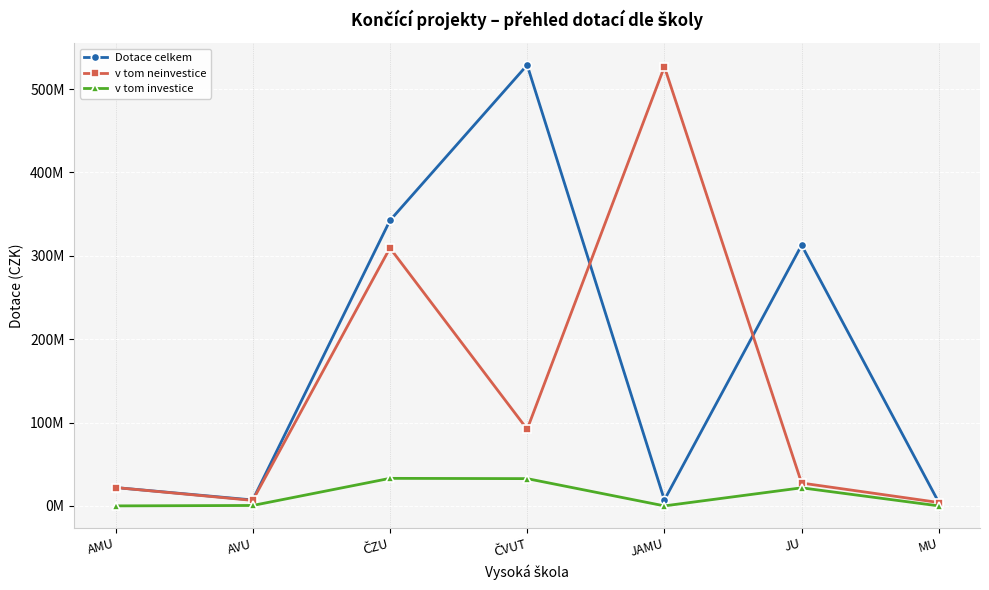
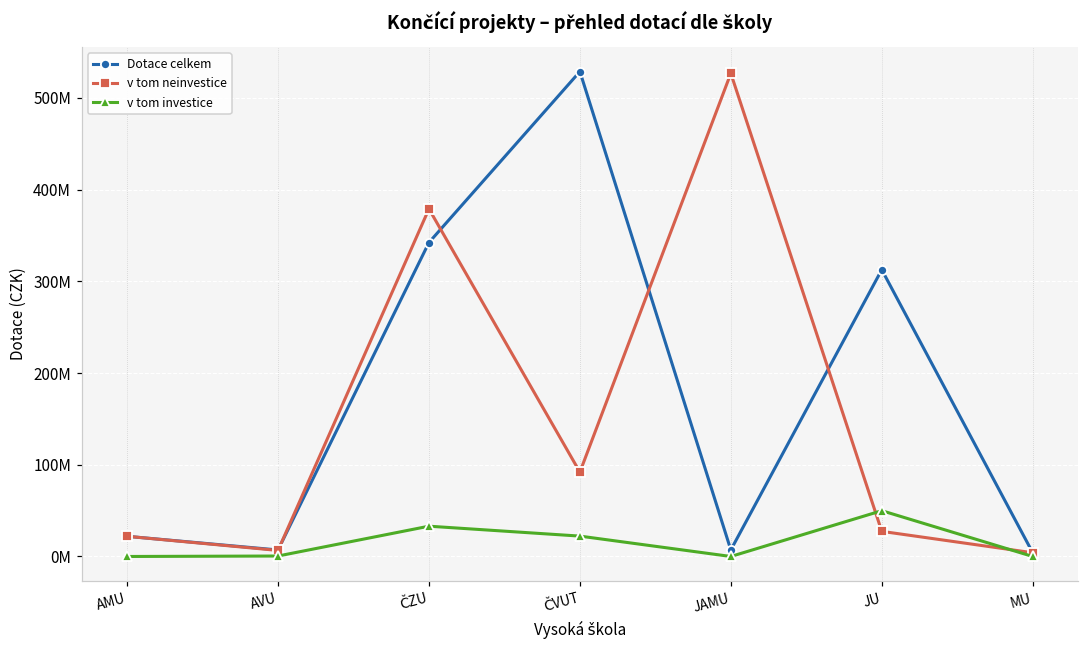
v tom neinvestice, ČZU: 310000000 -> 380000000
v tom investice, ČVUT: 30000000 -> 20000000
v tom investice, JU: 20000000 -> 50000000
